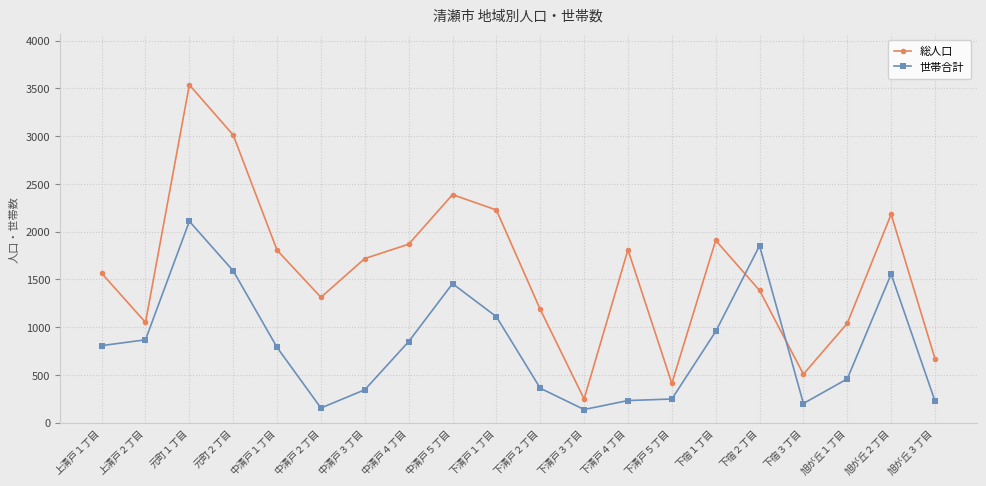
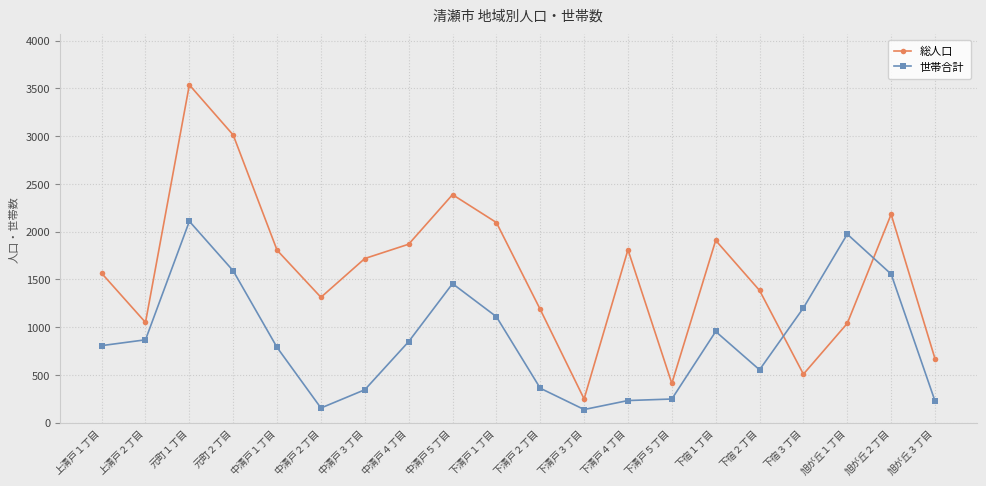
総人口, 下清戸１丁目: 2200 -> 2100
世帯合計, 下宿２丁目: 1900 -> 600
世帯合計, 下宿３丁目: 200 -> 1200
世帯合計, 旭が丘１丁目: 500 -> 2000
